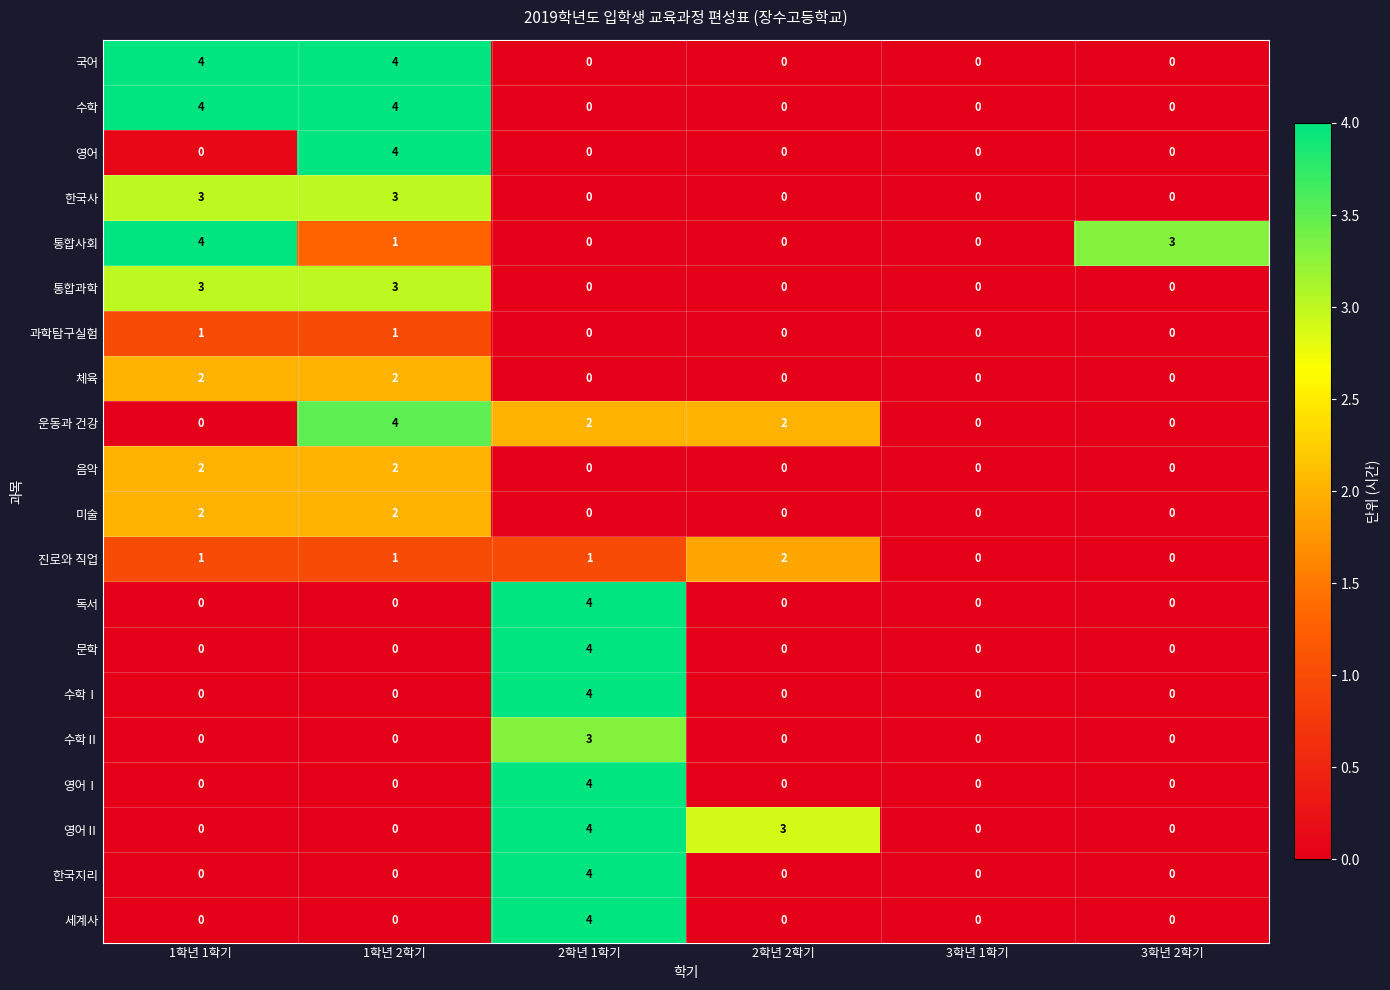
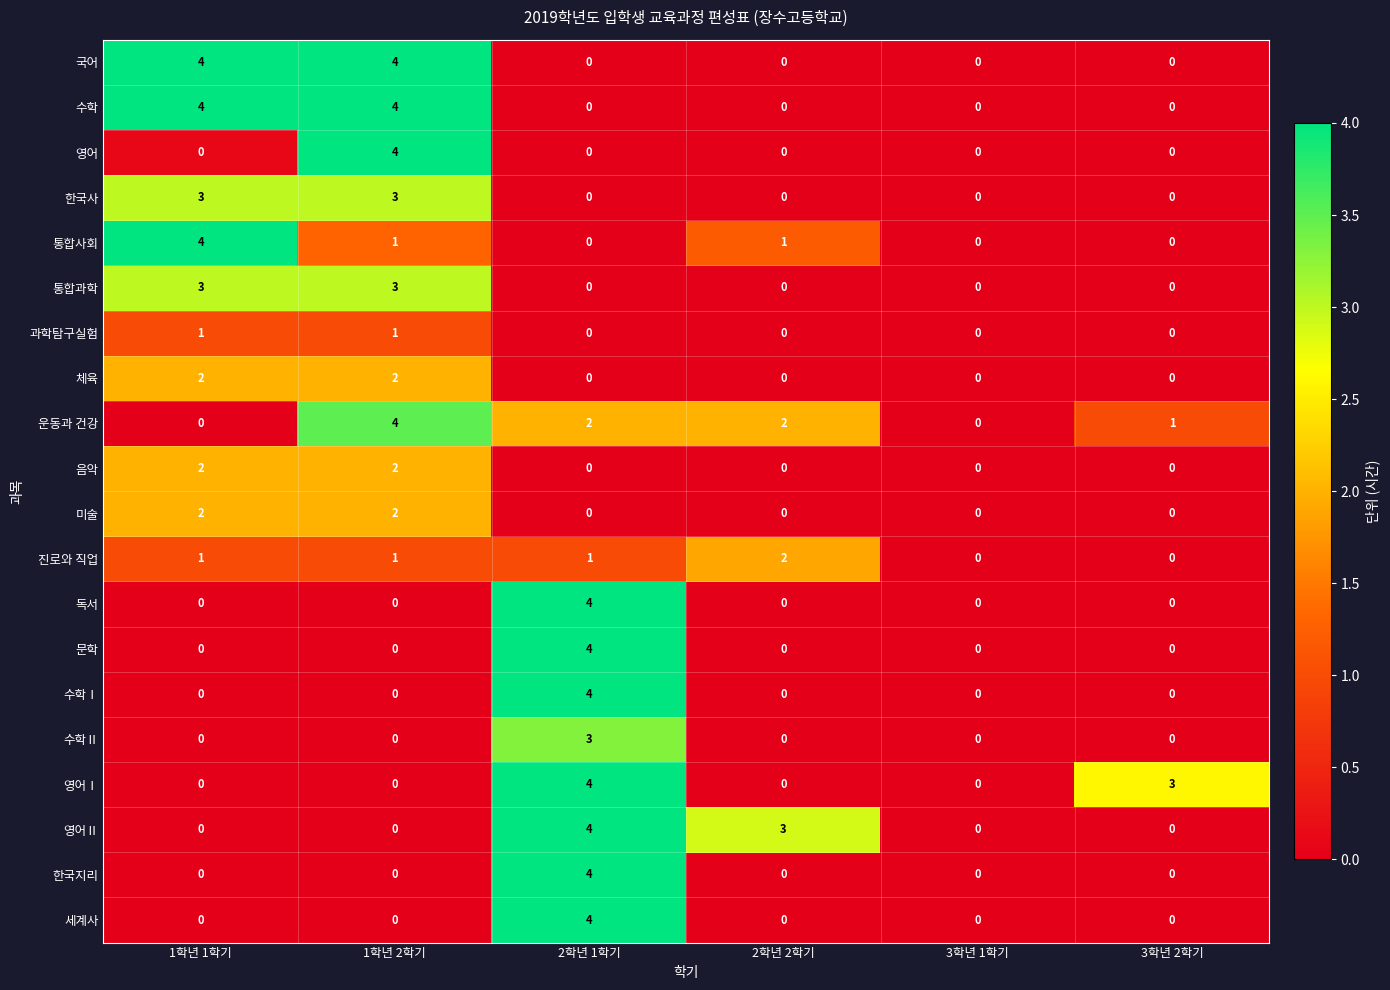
통합사회, 2학년 2학기: 0 -> 1
통합사회, 3학년 2학기: 3 -> 0
운동과 건강, 3학년 2학기: 0 -> 1
영어Ⅰ, 3학년 2학기: 0 -> 3
